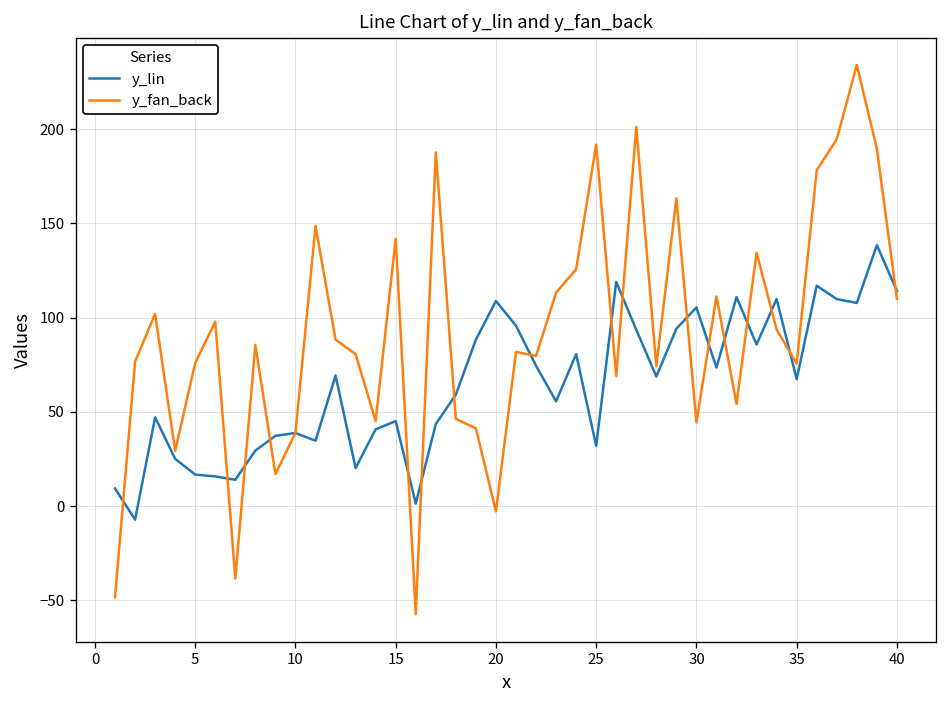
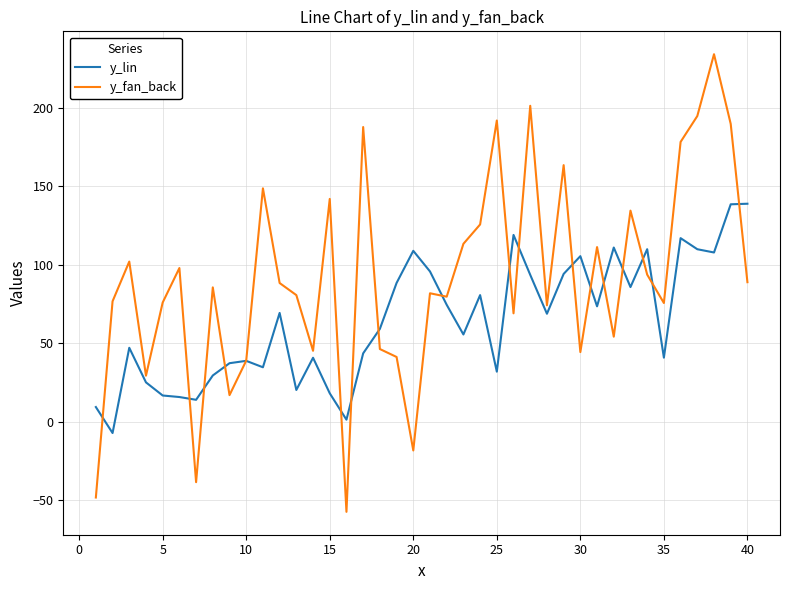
y_lin, 15: 45 -> 18
y_fan_back, 20: -3 -> -18
y_lin, 35: 67 -> 41
y_lin, 40: 114 -> 139
y_fan_back, 40: 110 -> 89
